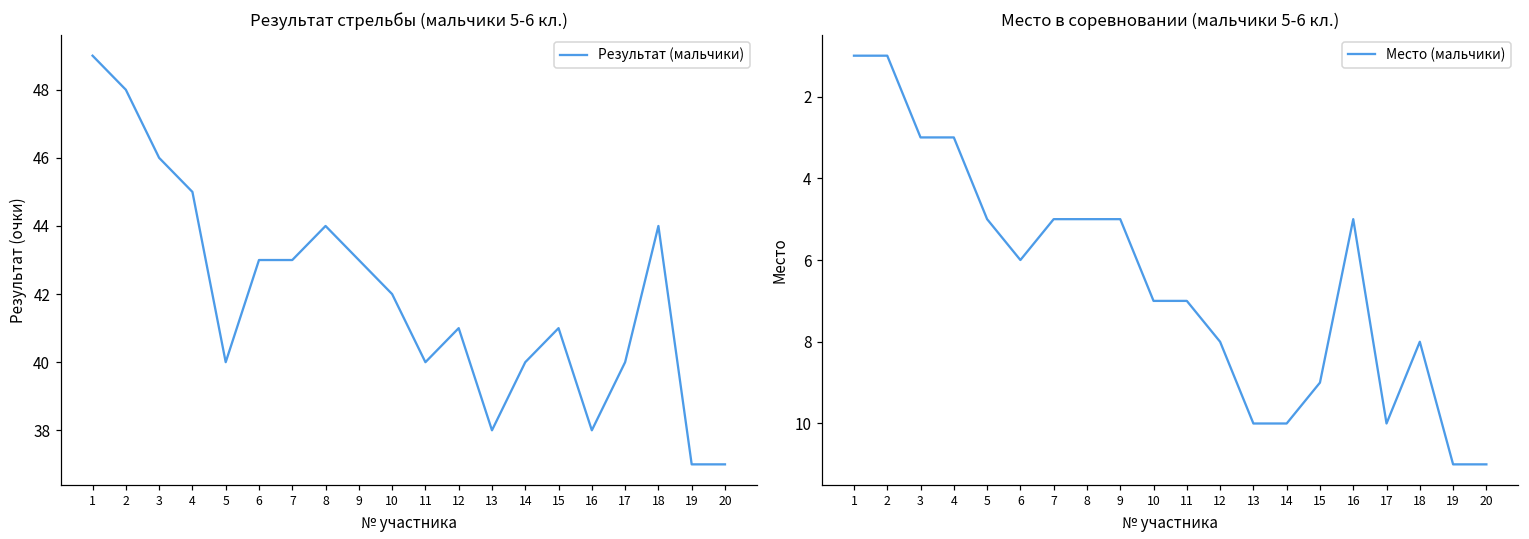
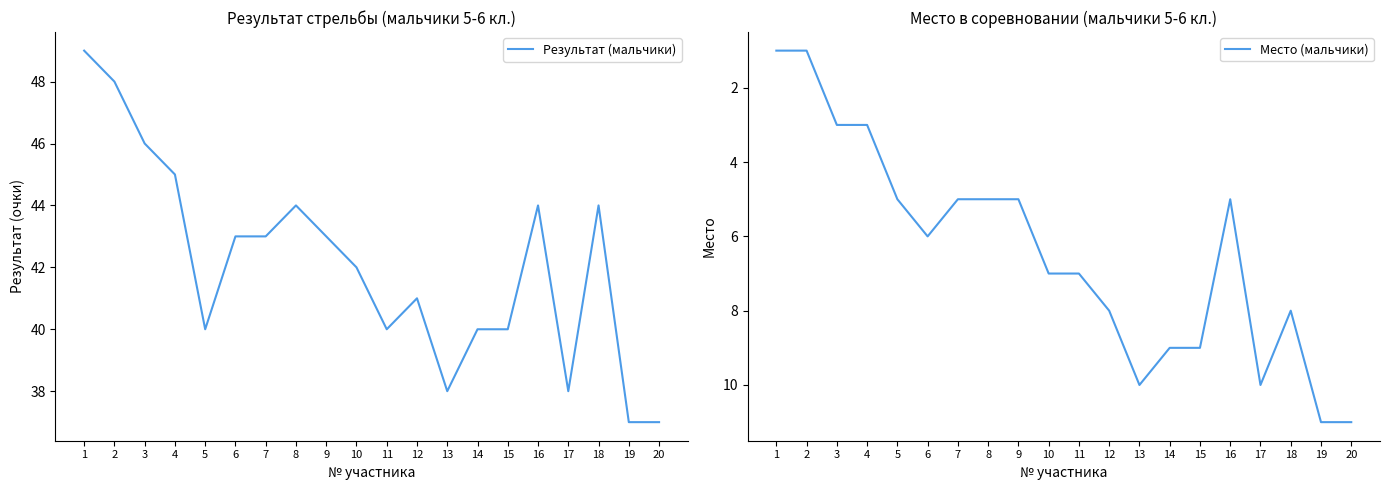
Результат стрельбы (мальчики 5-6 кл.), 15: 41 -> 40
Результат стрельбы (мальчики 5-6 кл.), 16: 38 -> 44
Результат стрельбы (мальчики 5-6 кл.), 17: 40 -> 38
Место в соревновании (мальчики 5-6 кл.), 14: 10 -> 9
